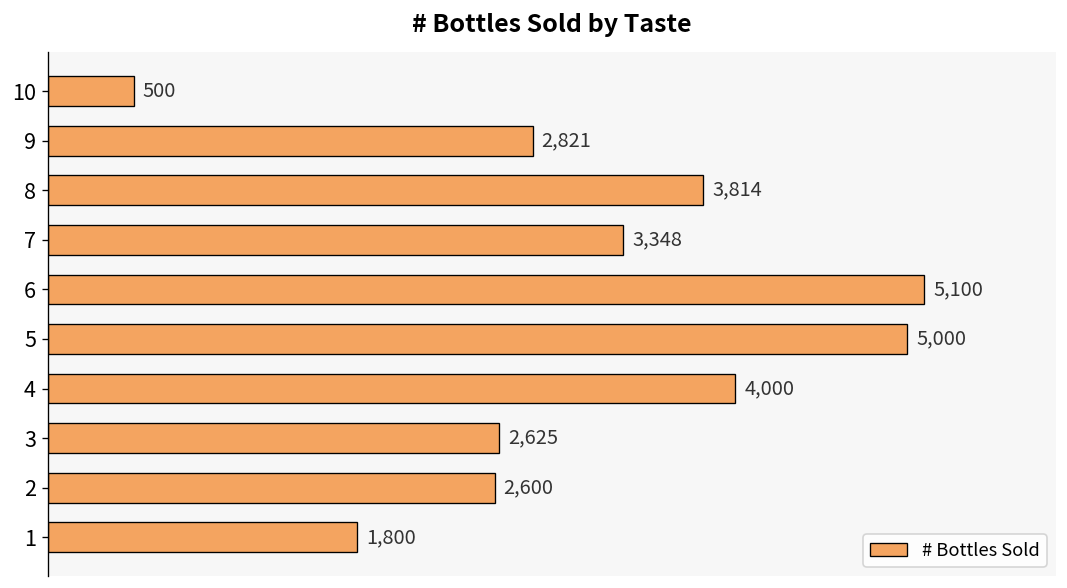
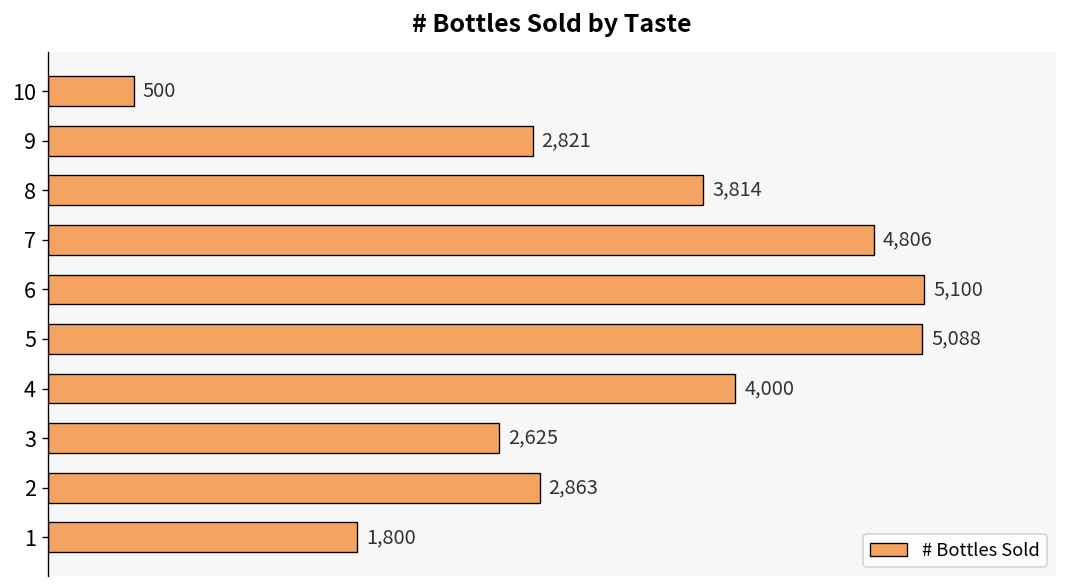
7: 3,348 -> 4,806
5: 5,000 -> 5,088
2: 2,600 -> 2,863
